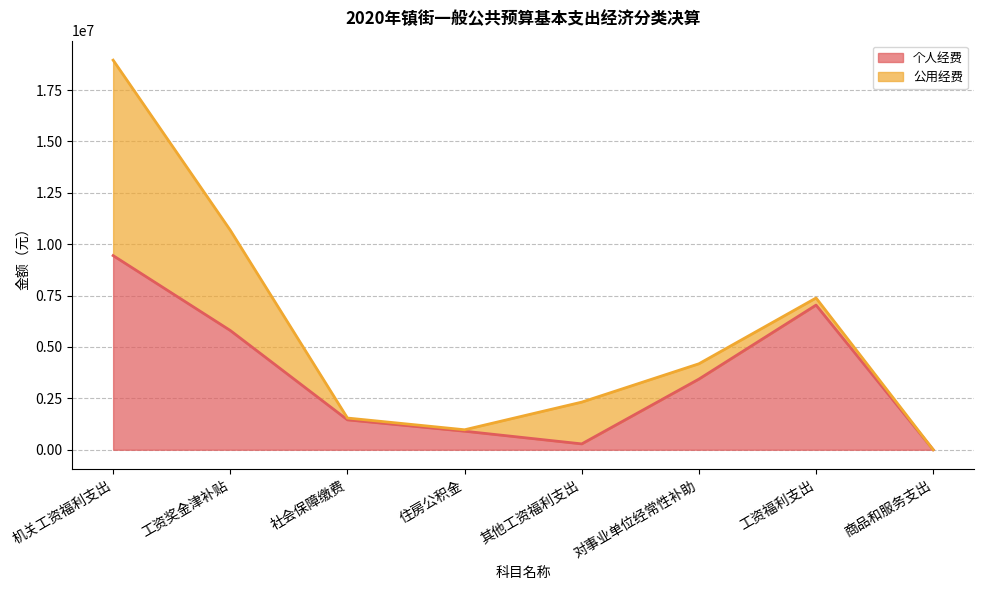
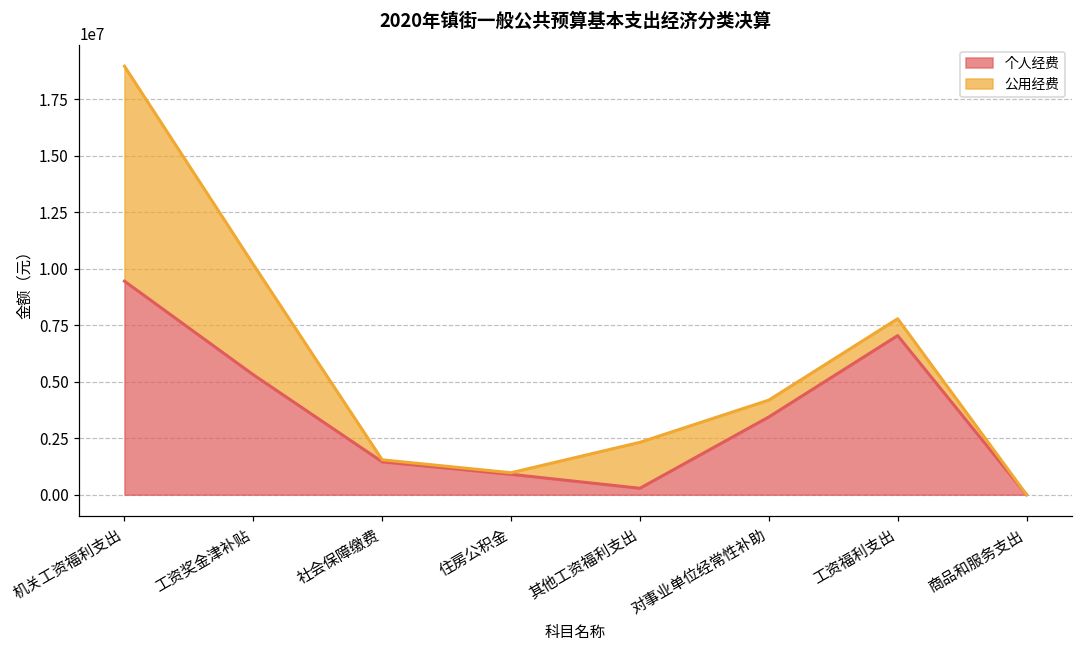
个人经费, 工资奖金津补贴: 5800000 -> 5300000
公用经费, 工资福利支出: 300000 -> 700000
